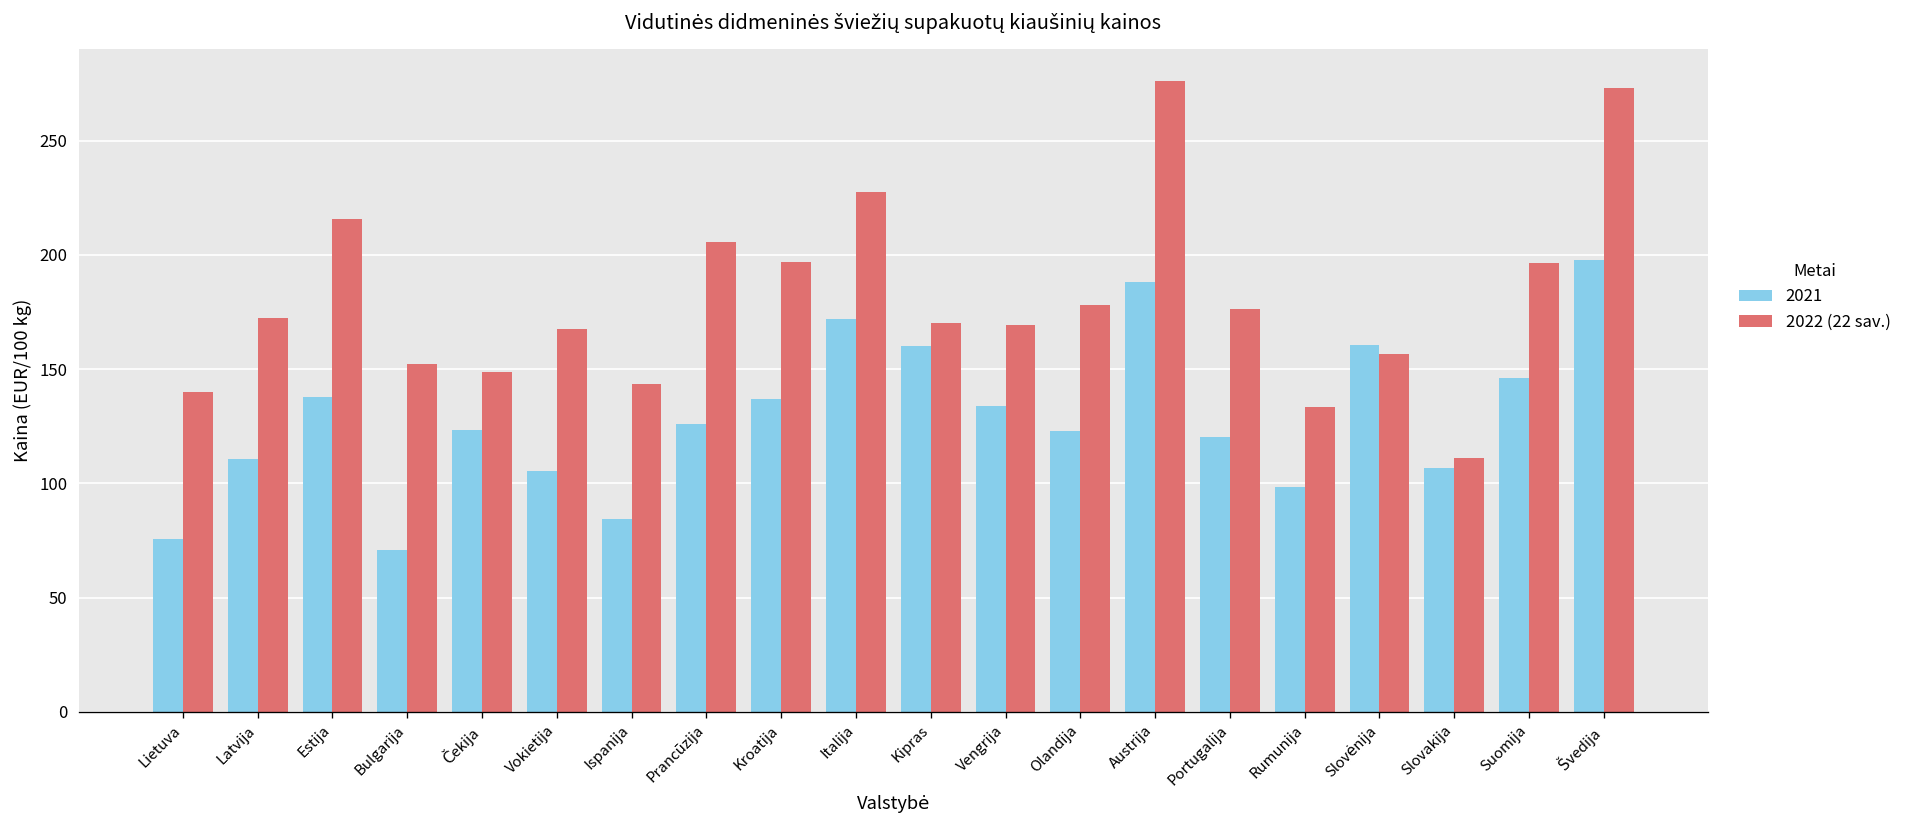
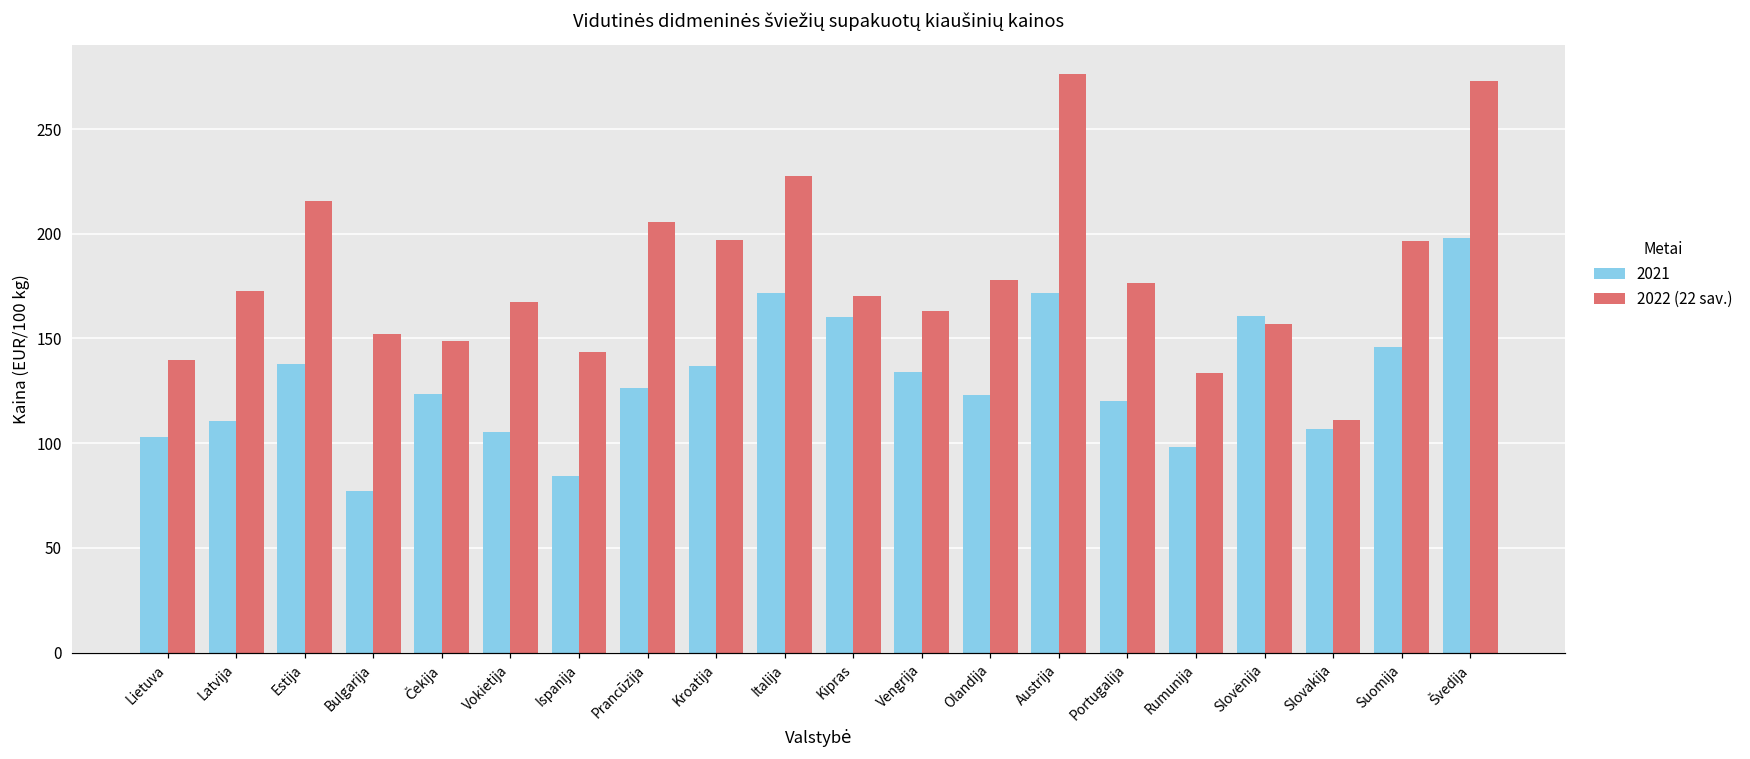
2021, Lietuva: 76 -> 103
2021, Bulgarija: 71 -> 77
2022 (22 sav.), Vengrija: 169 -> 163
2021, Austrija: 188 -> 172
